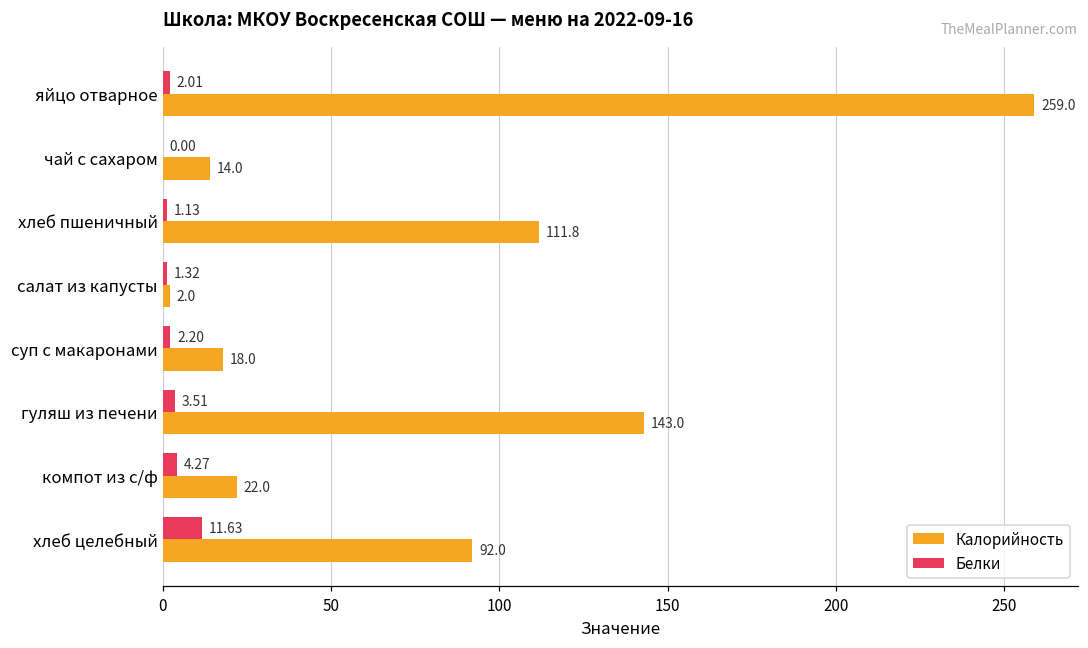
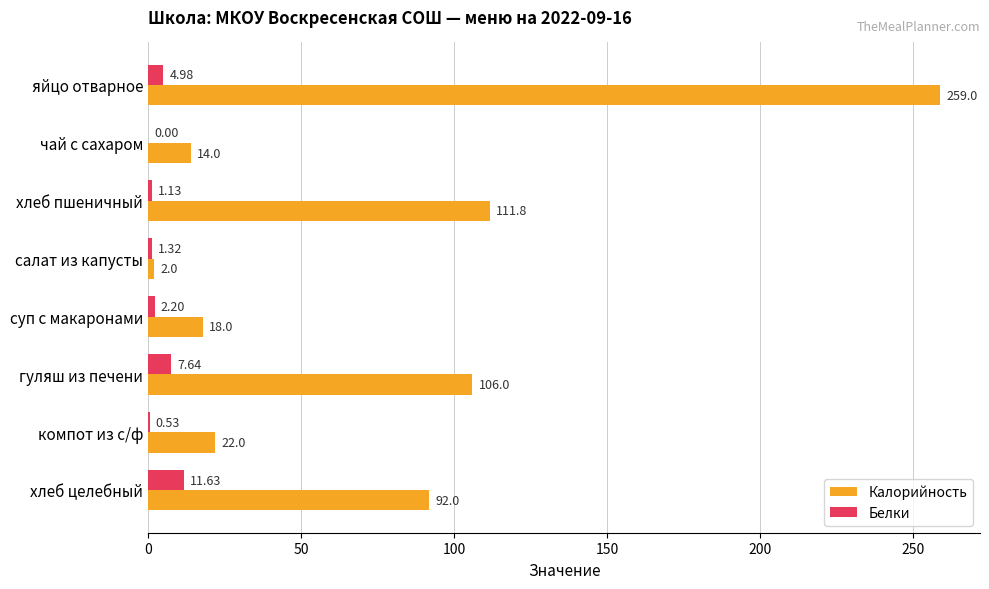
Белки, яйцо отварное: 2.01 -> 4.98
Белки, гуляш из печени: 3.51 -> 7.64
Калорийность, гуляш из печени: 143.0 -> 106.0
Белки, компот из с/ф: 4.27 -> 0.53
